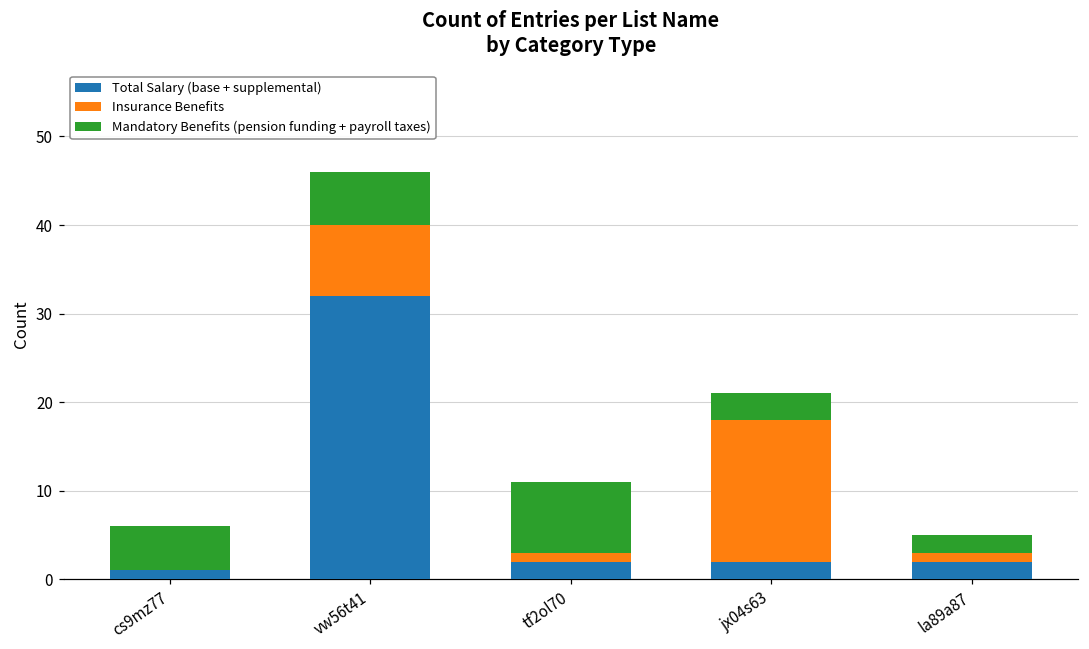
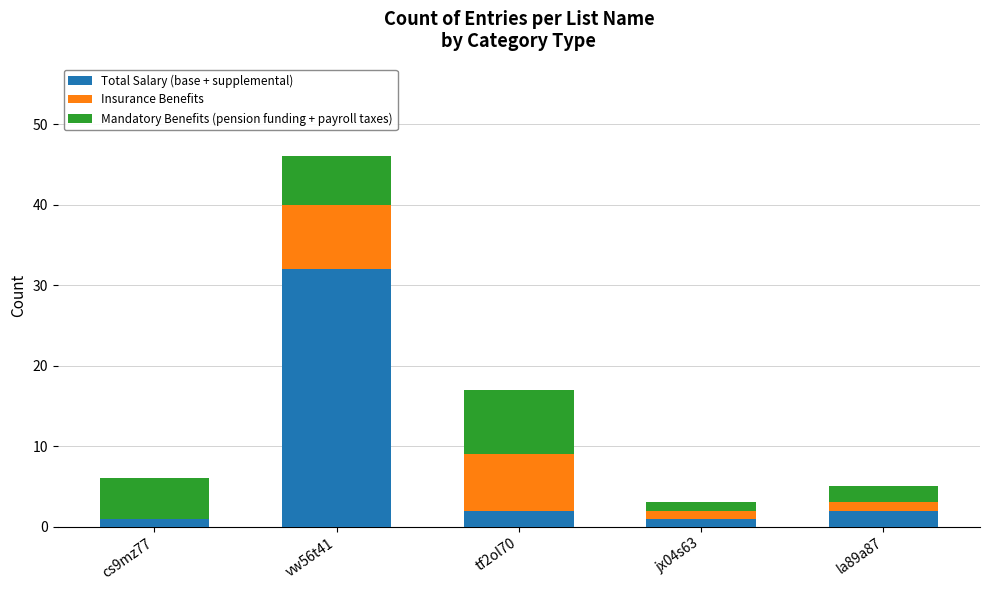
Insurance Benefits, tf2ol70: 1 -> 7
Total Salary (base + supplemental), jx04s63: 2 -> 1
Insurance Benefits, jx04s63: 16 -> 1
Mandatory Benefits (pension funding + payroll taxes), jx04s63: 3 -> 1
